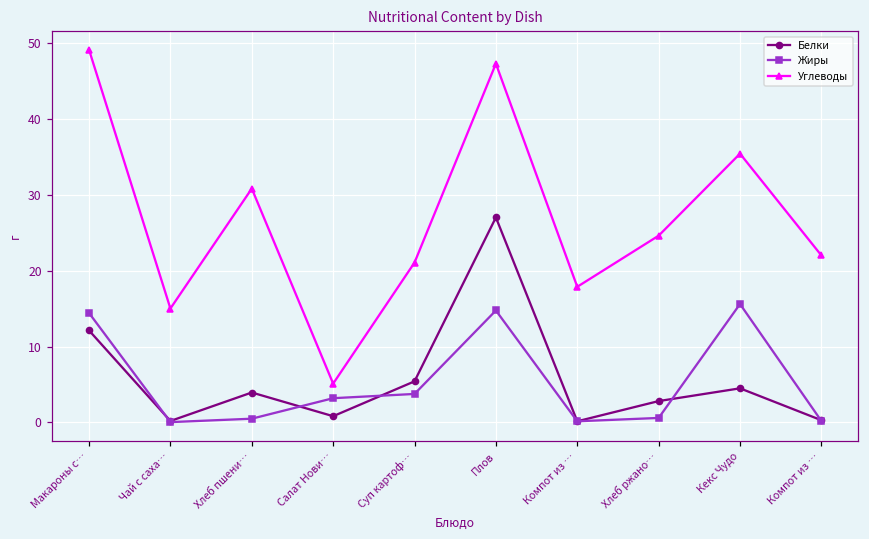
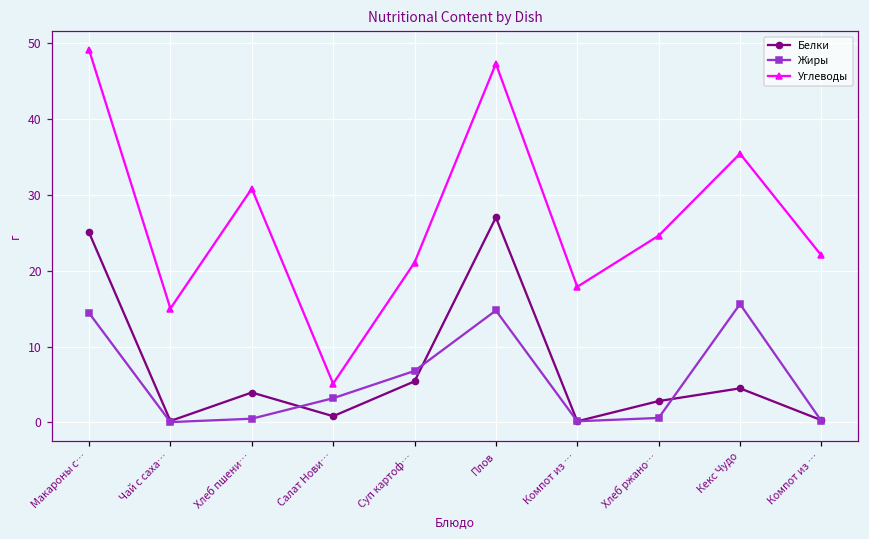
Белки, Макароны с…: 12 -> 25
Жиры, Суп картоф…: 4 -> 7
